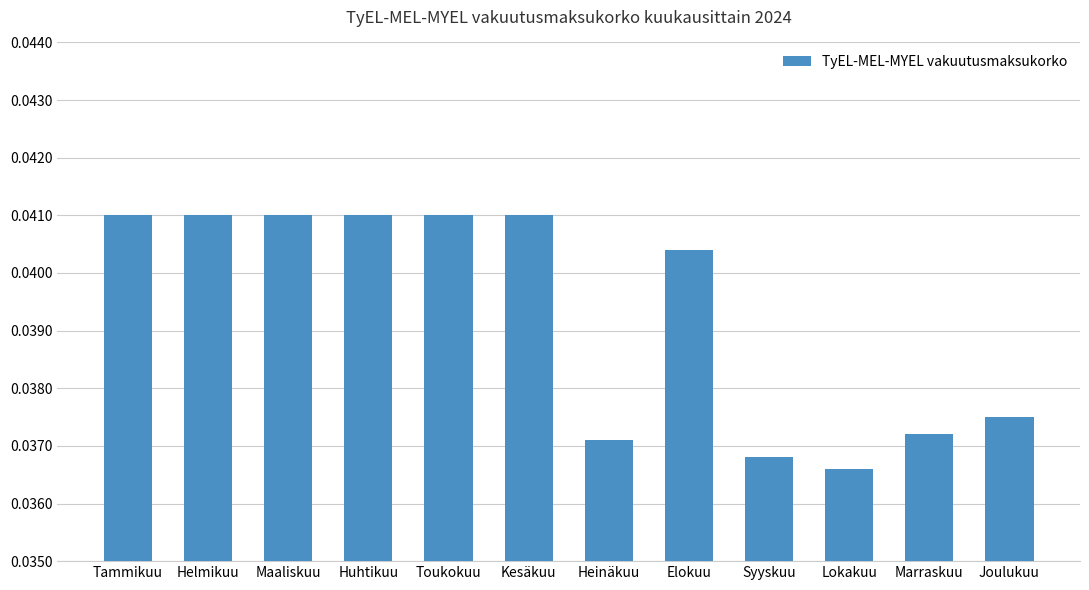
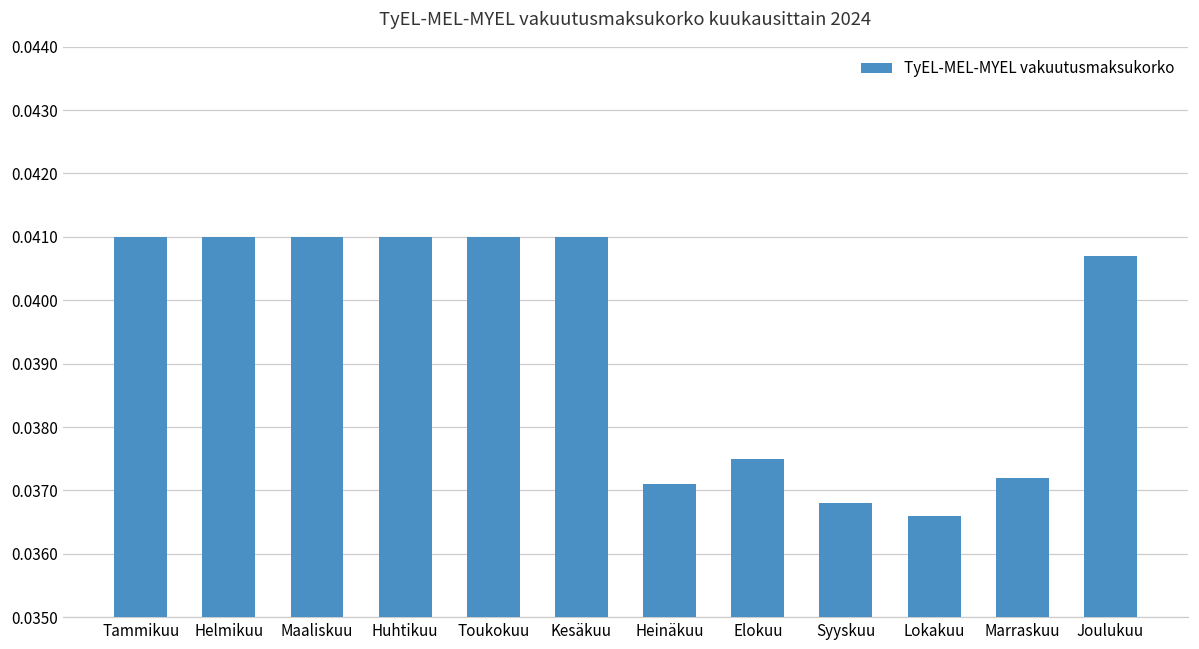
Elokuu: 0.0404 -> 0.0375
Joulukuu: 0.0375 -> 0.0407
